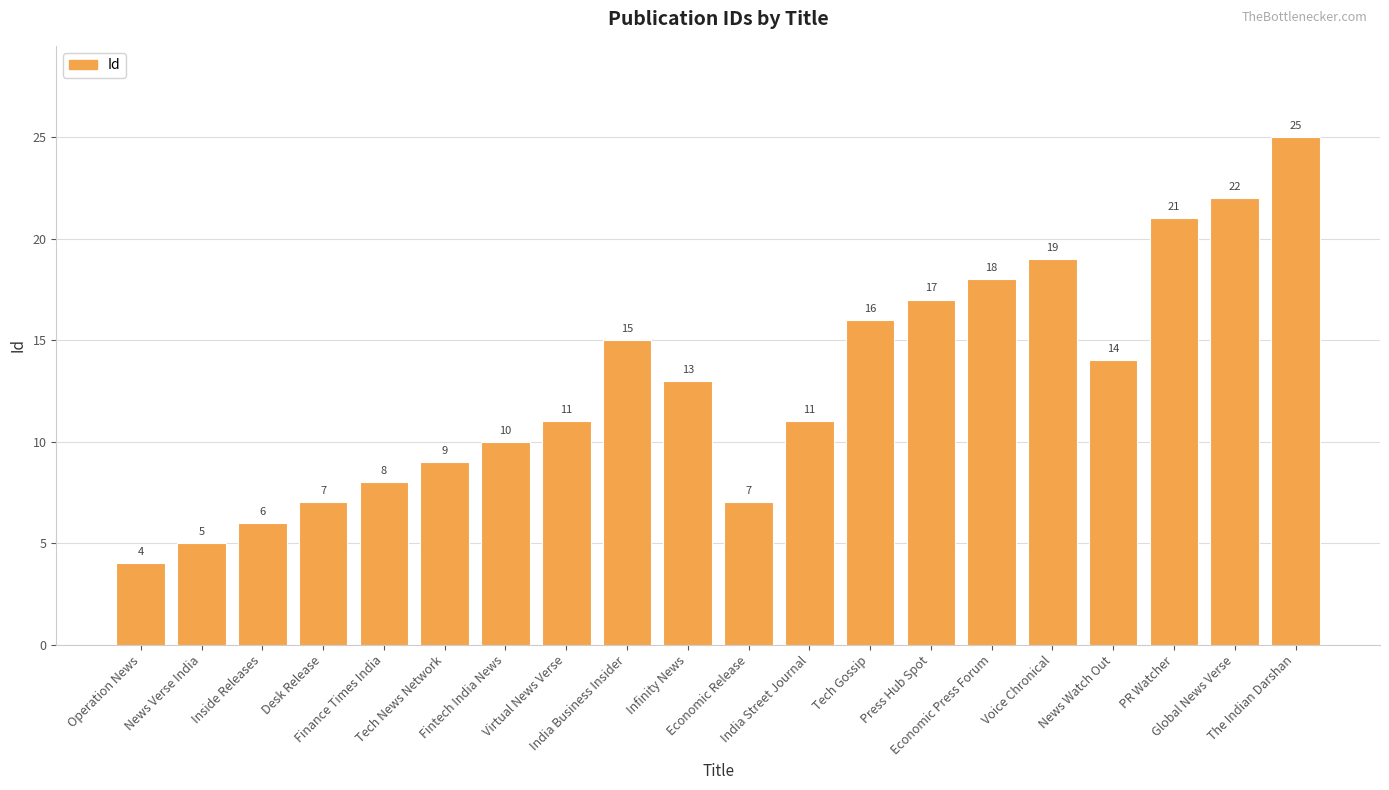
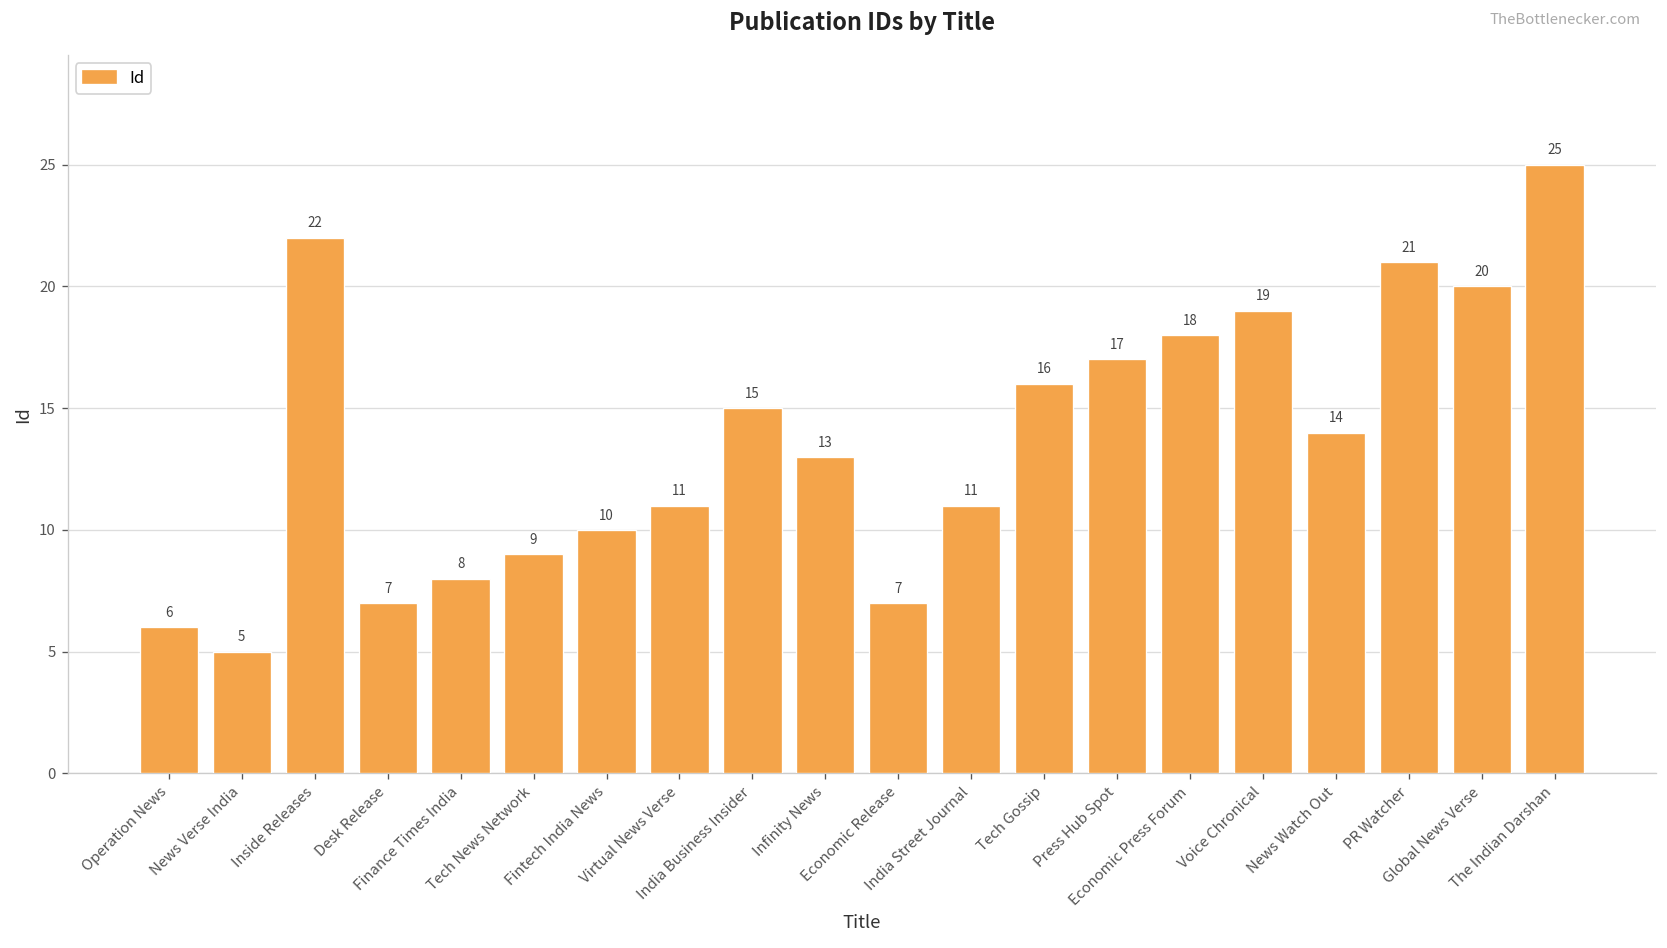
Operation News: 4 -> 6
Inside Releases: 6 -> 22
Global News Verse: 22 -> 20
